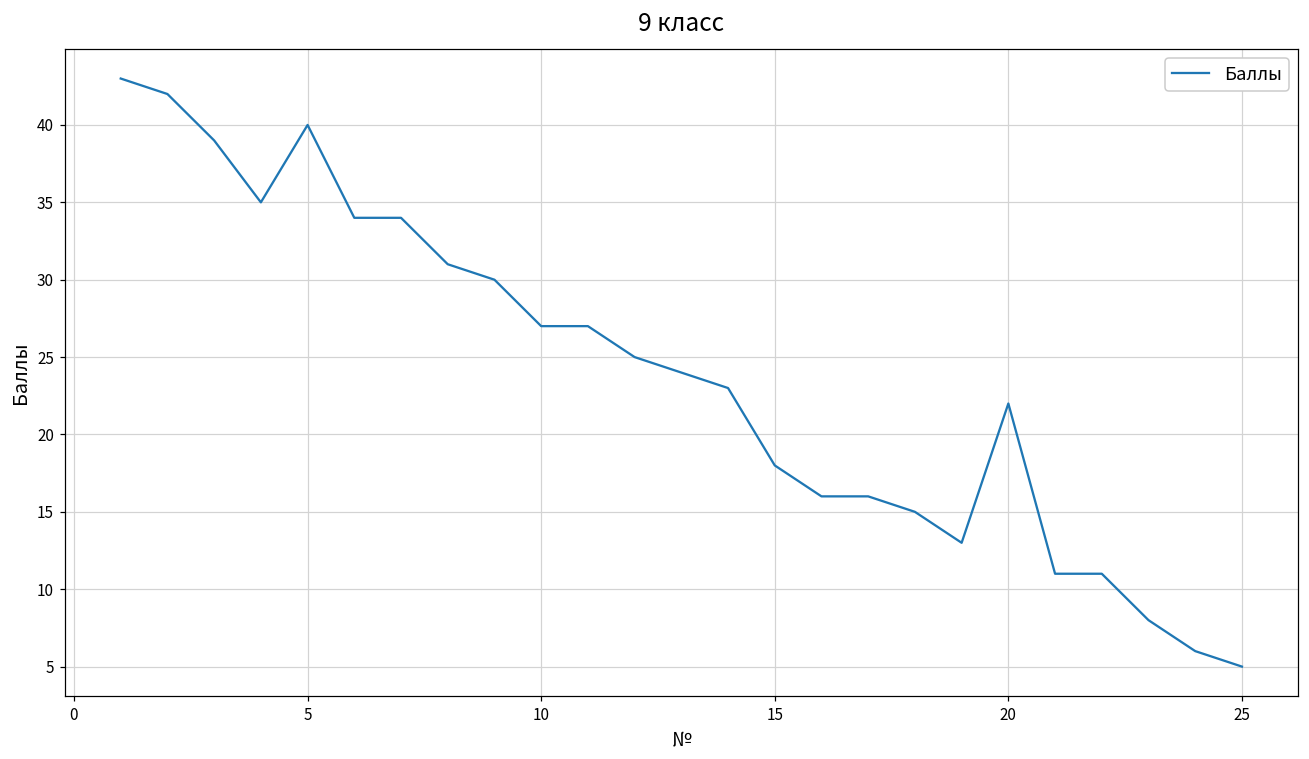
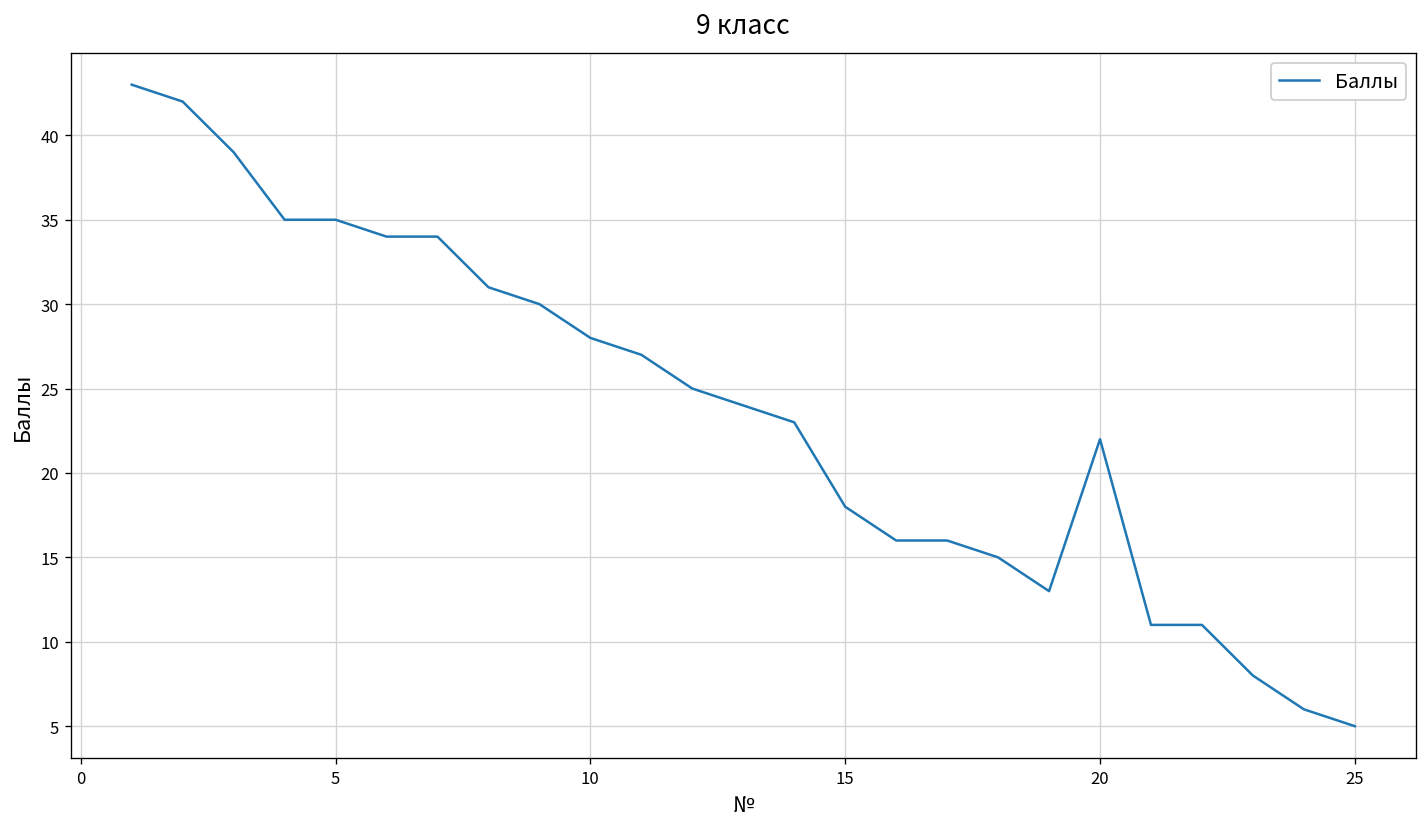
5: 40 -> 35
10: 27 -> 28
